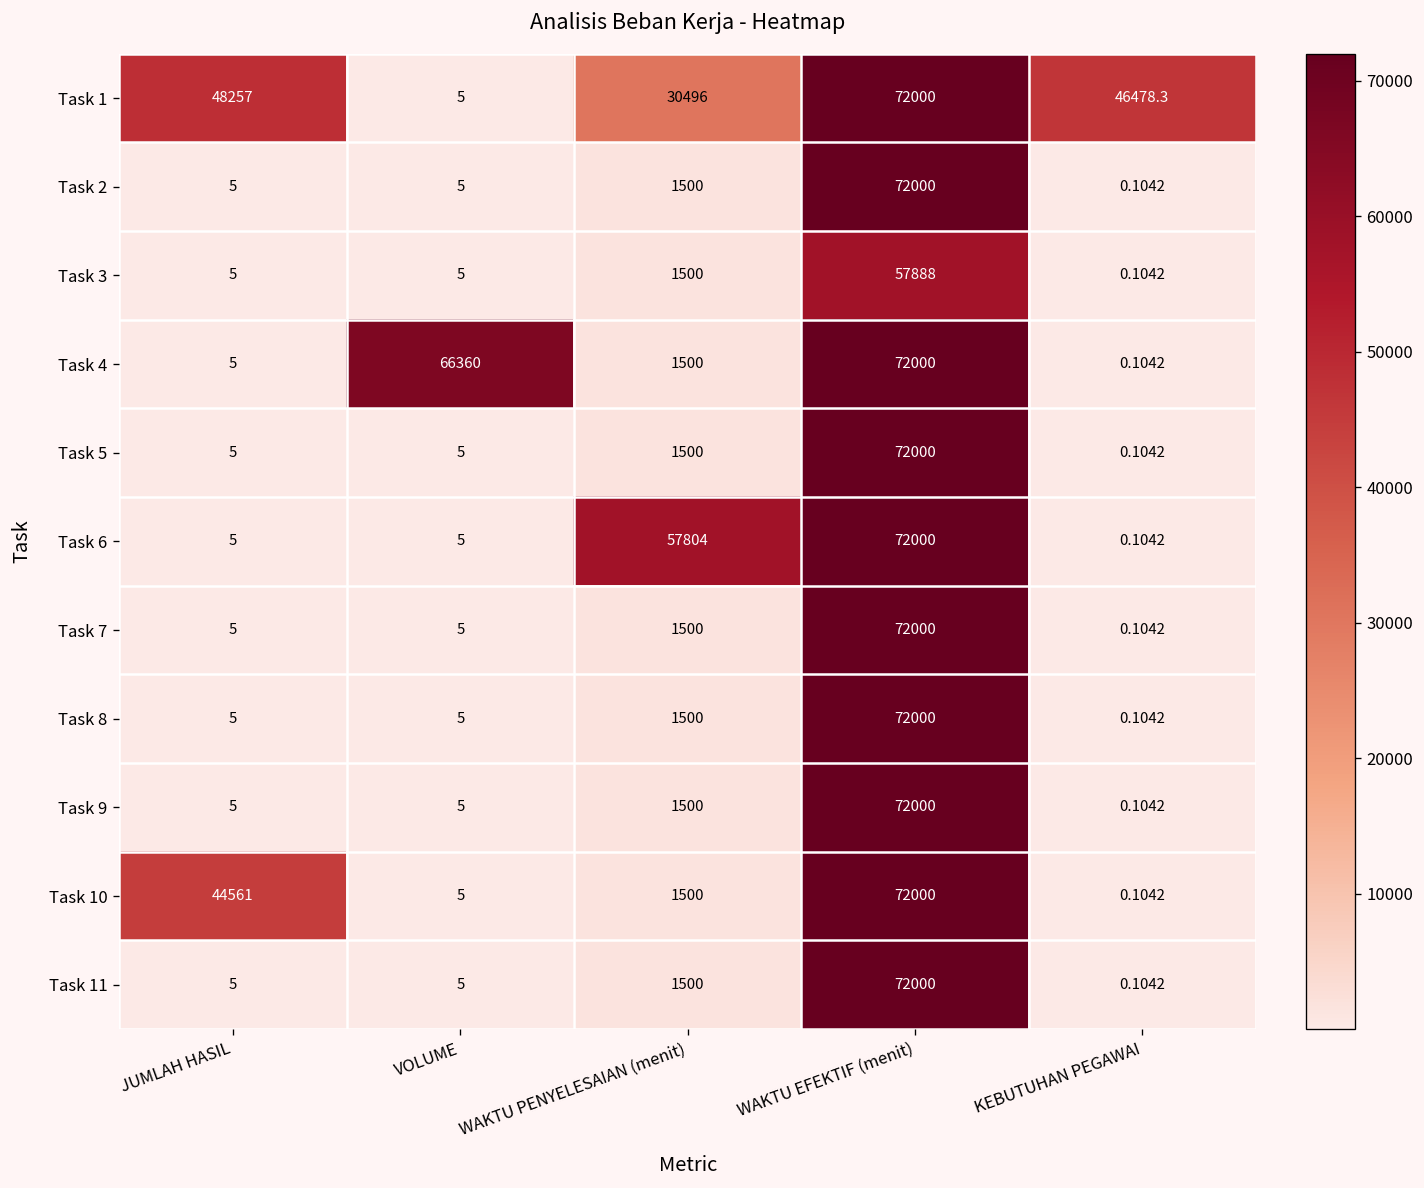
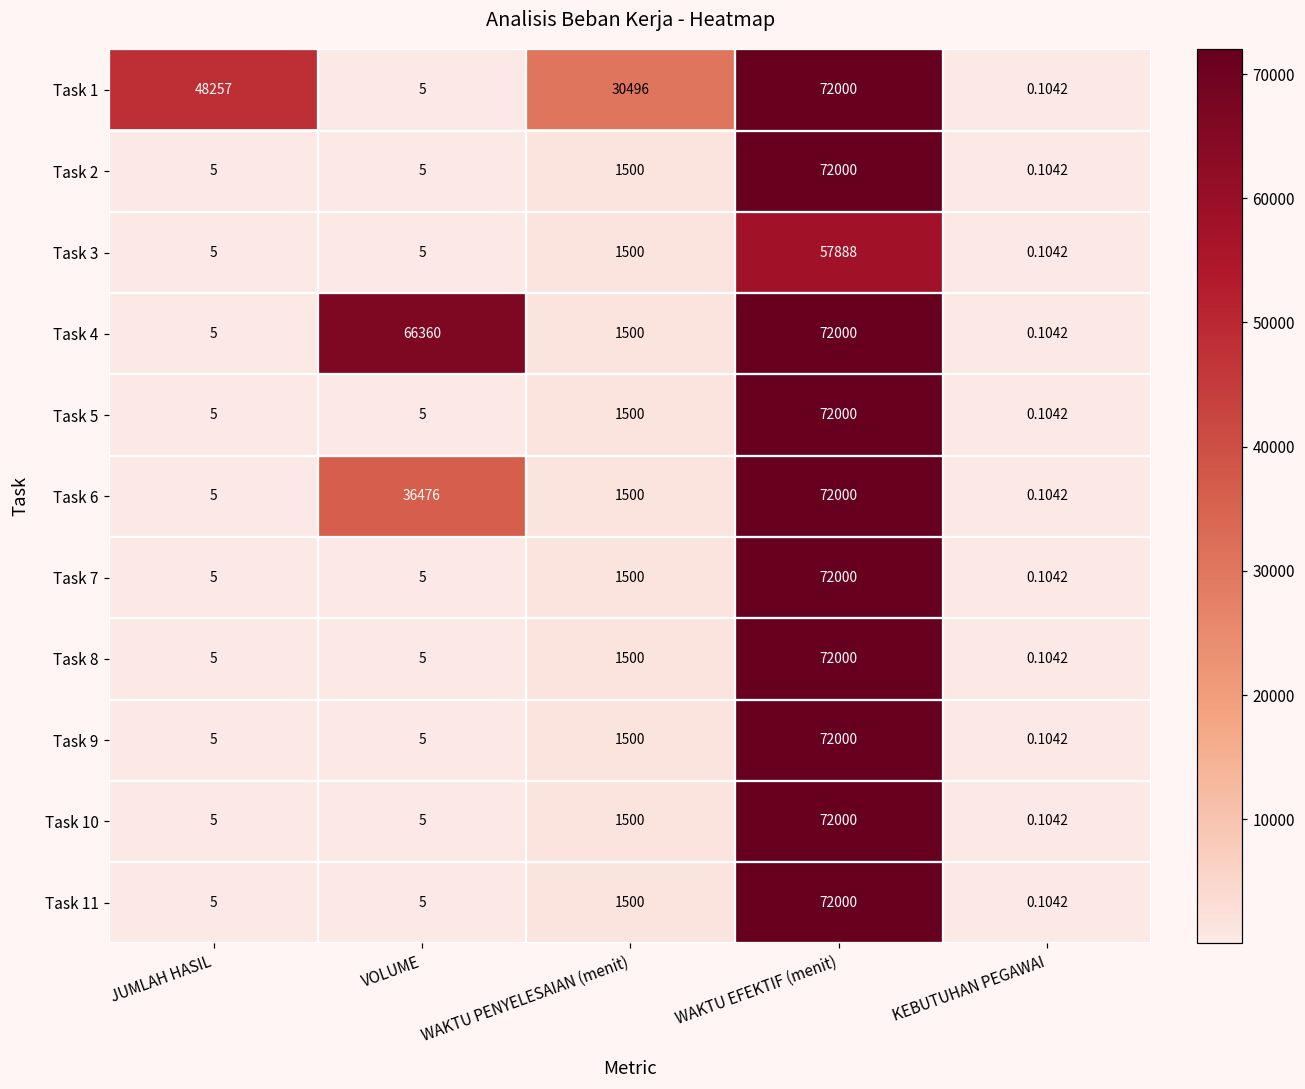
Task 1, KEBUTUHAN PEGAWAI: 46478.3 -> 0.1042
Task 6, VOLUME: 5 -> 36476
Task 6, WAKTU PENYELESAIAN (menit): 57804 -> 1500
Task 10, JUMLAH HASIL: 44561 -> 5
